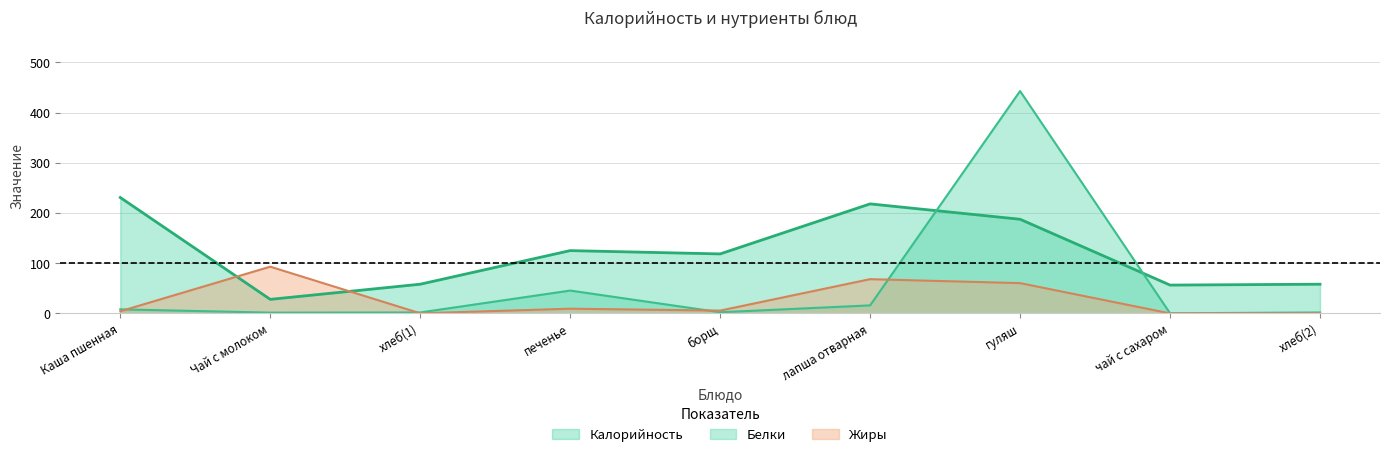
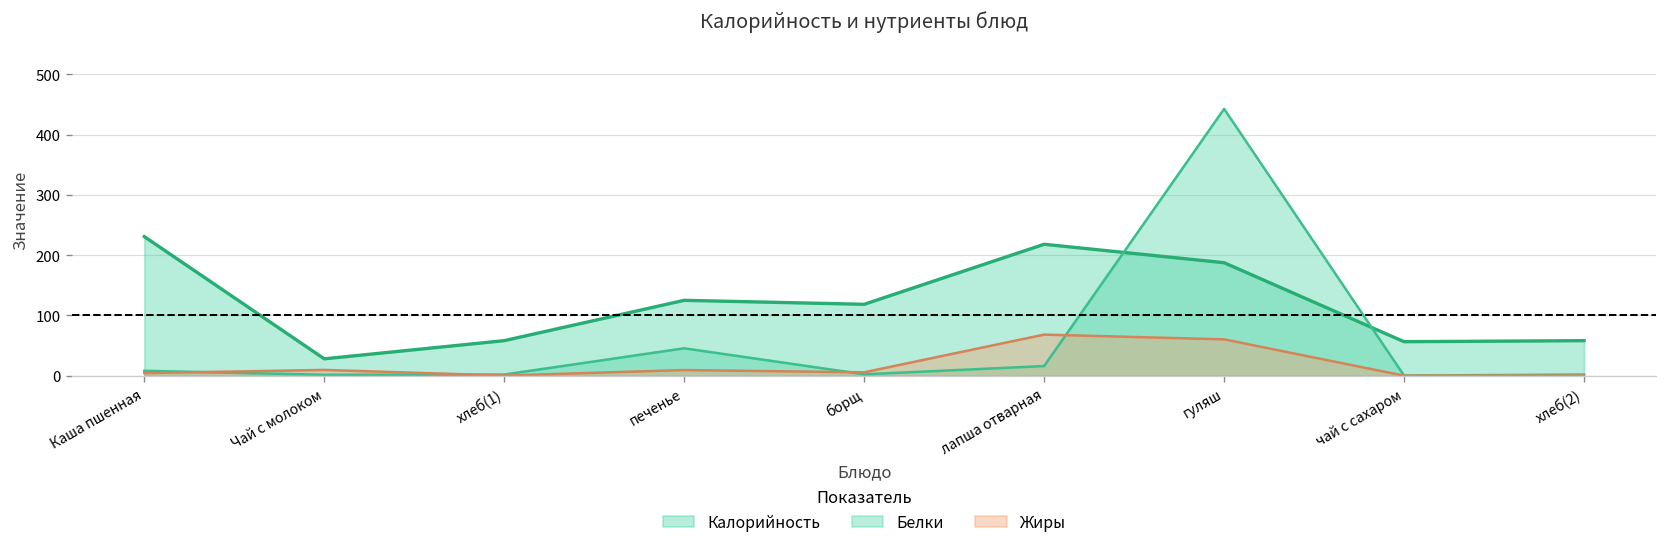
Жиры, Чай с молоком: 90 -> 10
